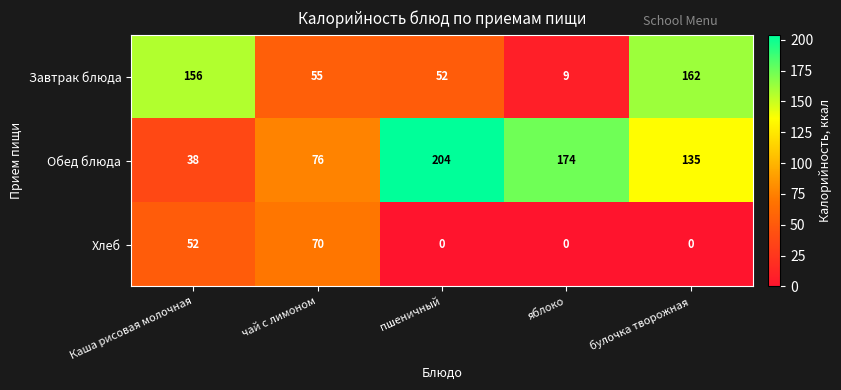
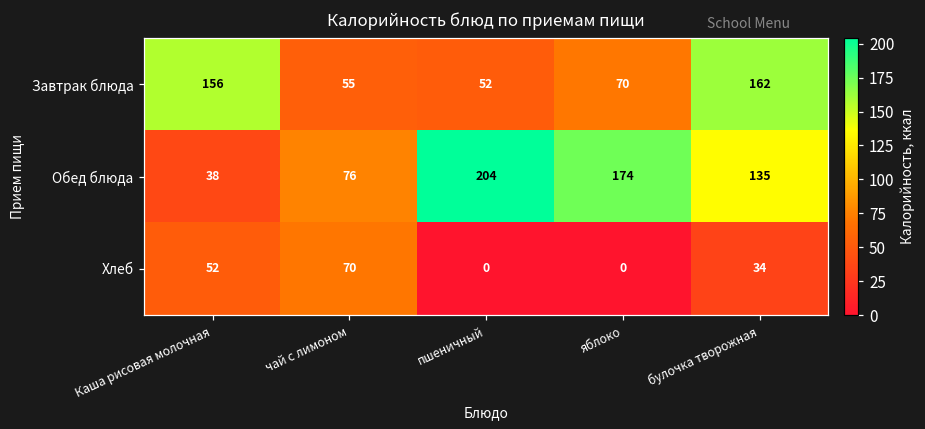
Завтрак блюда, яблоко: 9 -> 70
Хлеб, булочка творожная: 0 -> 34
